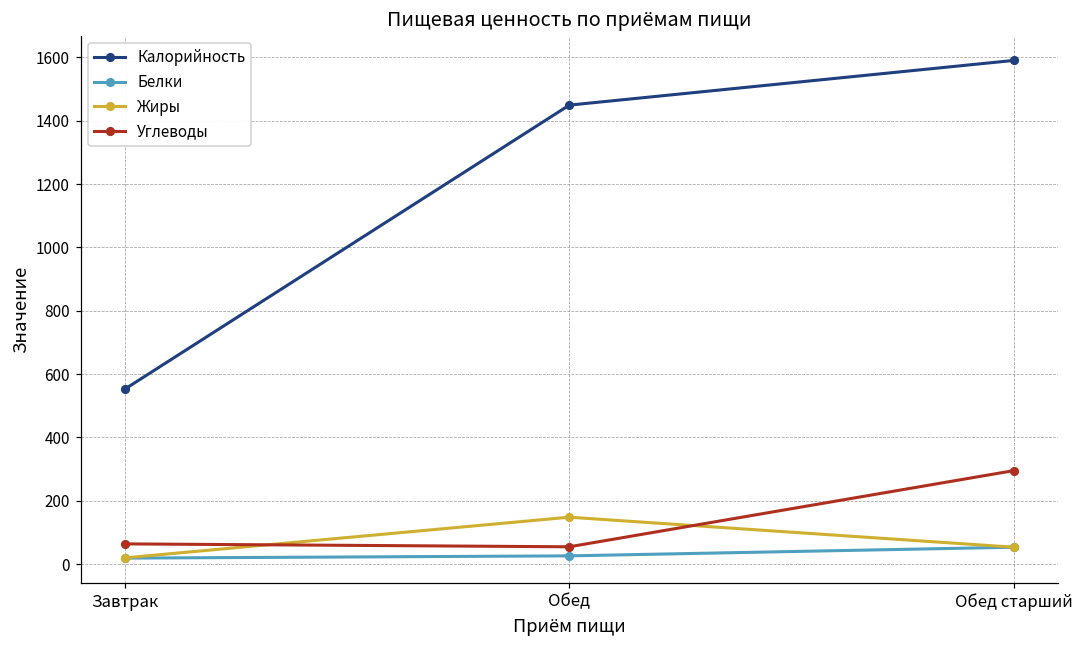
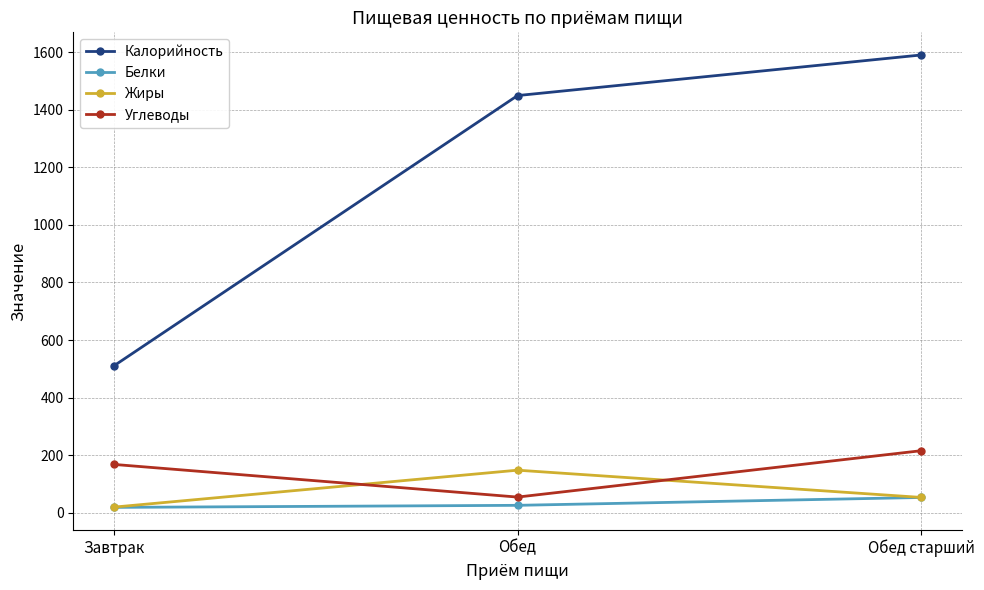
Калорийность, Завтрак: 550 -> 510
Углеводы, Завтрак: 60 -> 170
Углеводы, Обед старший: 300 -> 220
